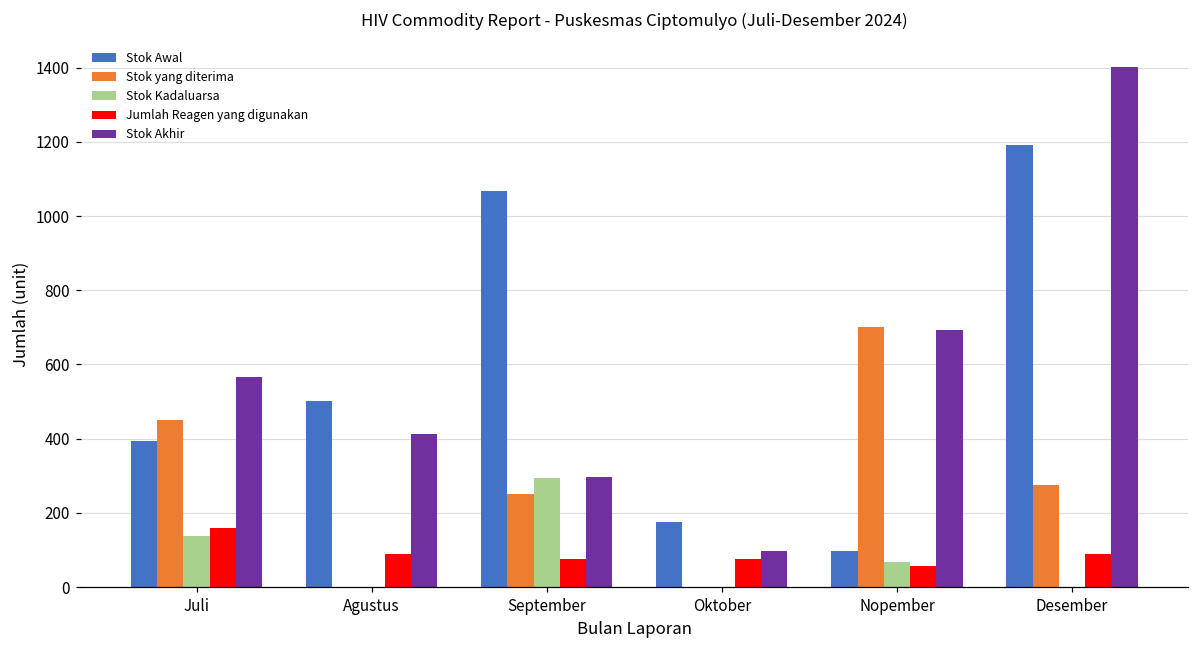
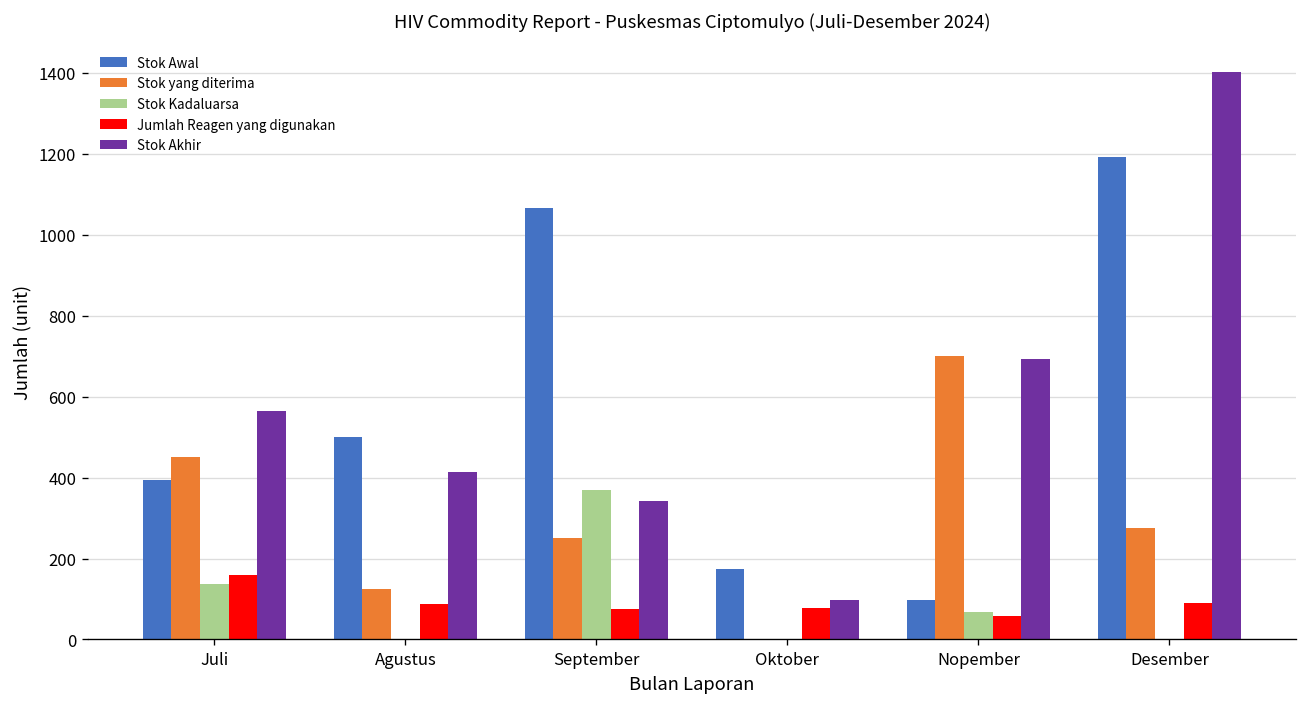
Stok yang diterima, Agustus: 0 -> 120
Stok Kadaluarsa, September: 290 -> 370
Stok Akhir, September: 300 -> 340
